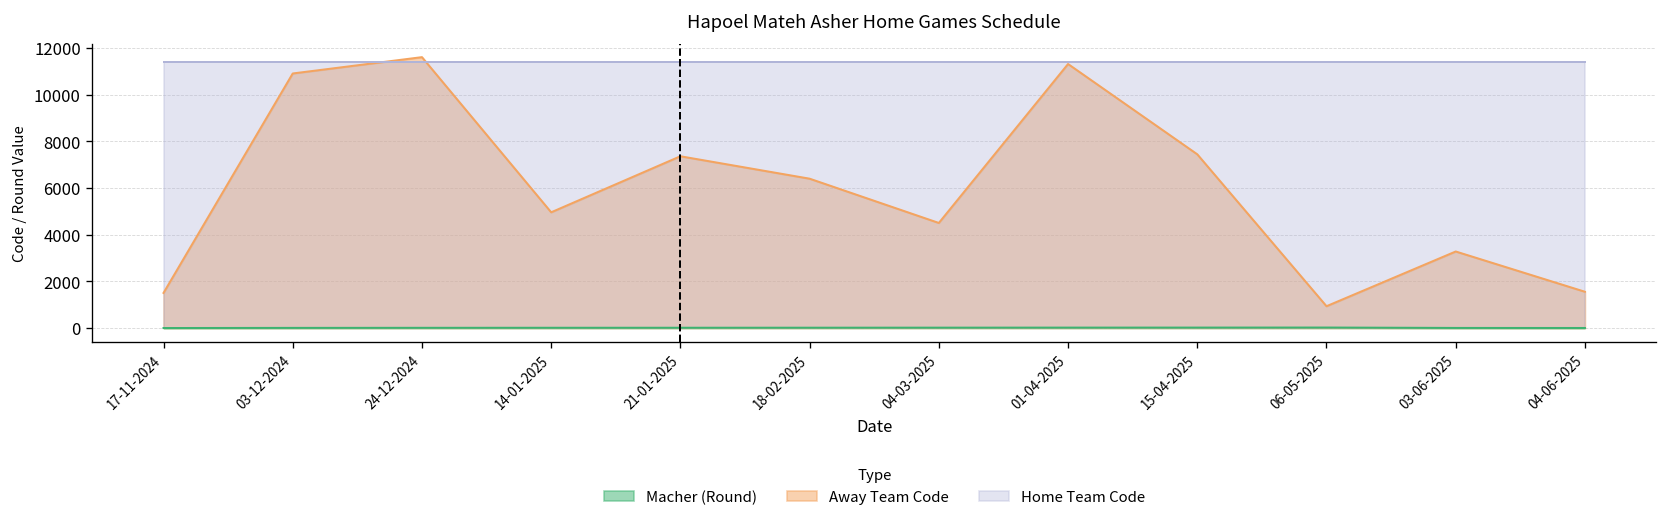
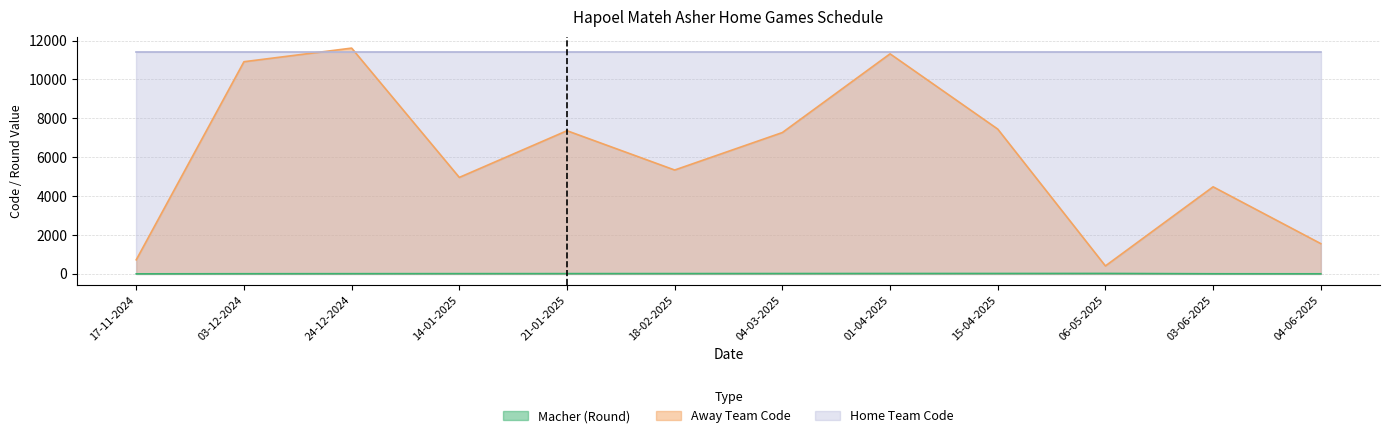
Away Team Code, 17-11-2024: 1500 -> 700
Away Team Code, 18-02-2025: 6400 -> 5300
Away Team Code, 04-03-2025: 4500 -> 7300
Away Team Code, 06-05-2025: 900 -> 400
Away Team Code, 03-06-2025: 3300 -> 4500
